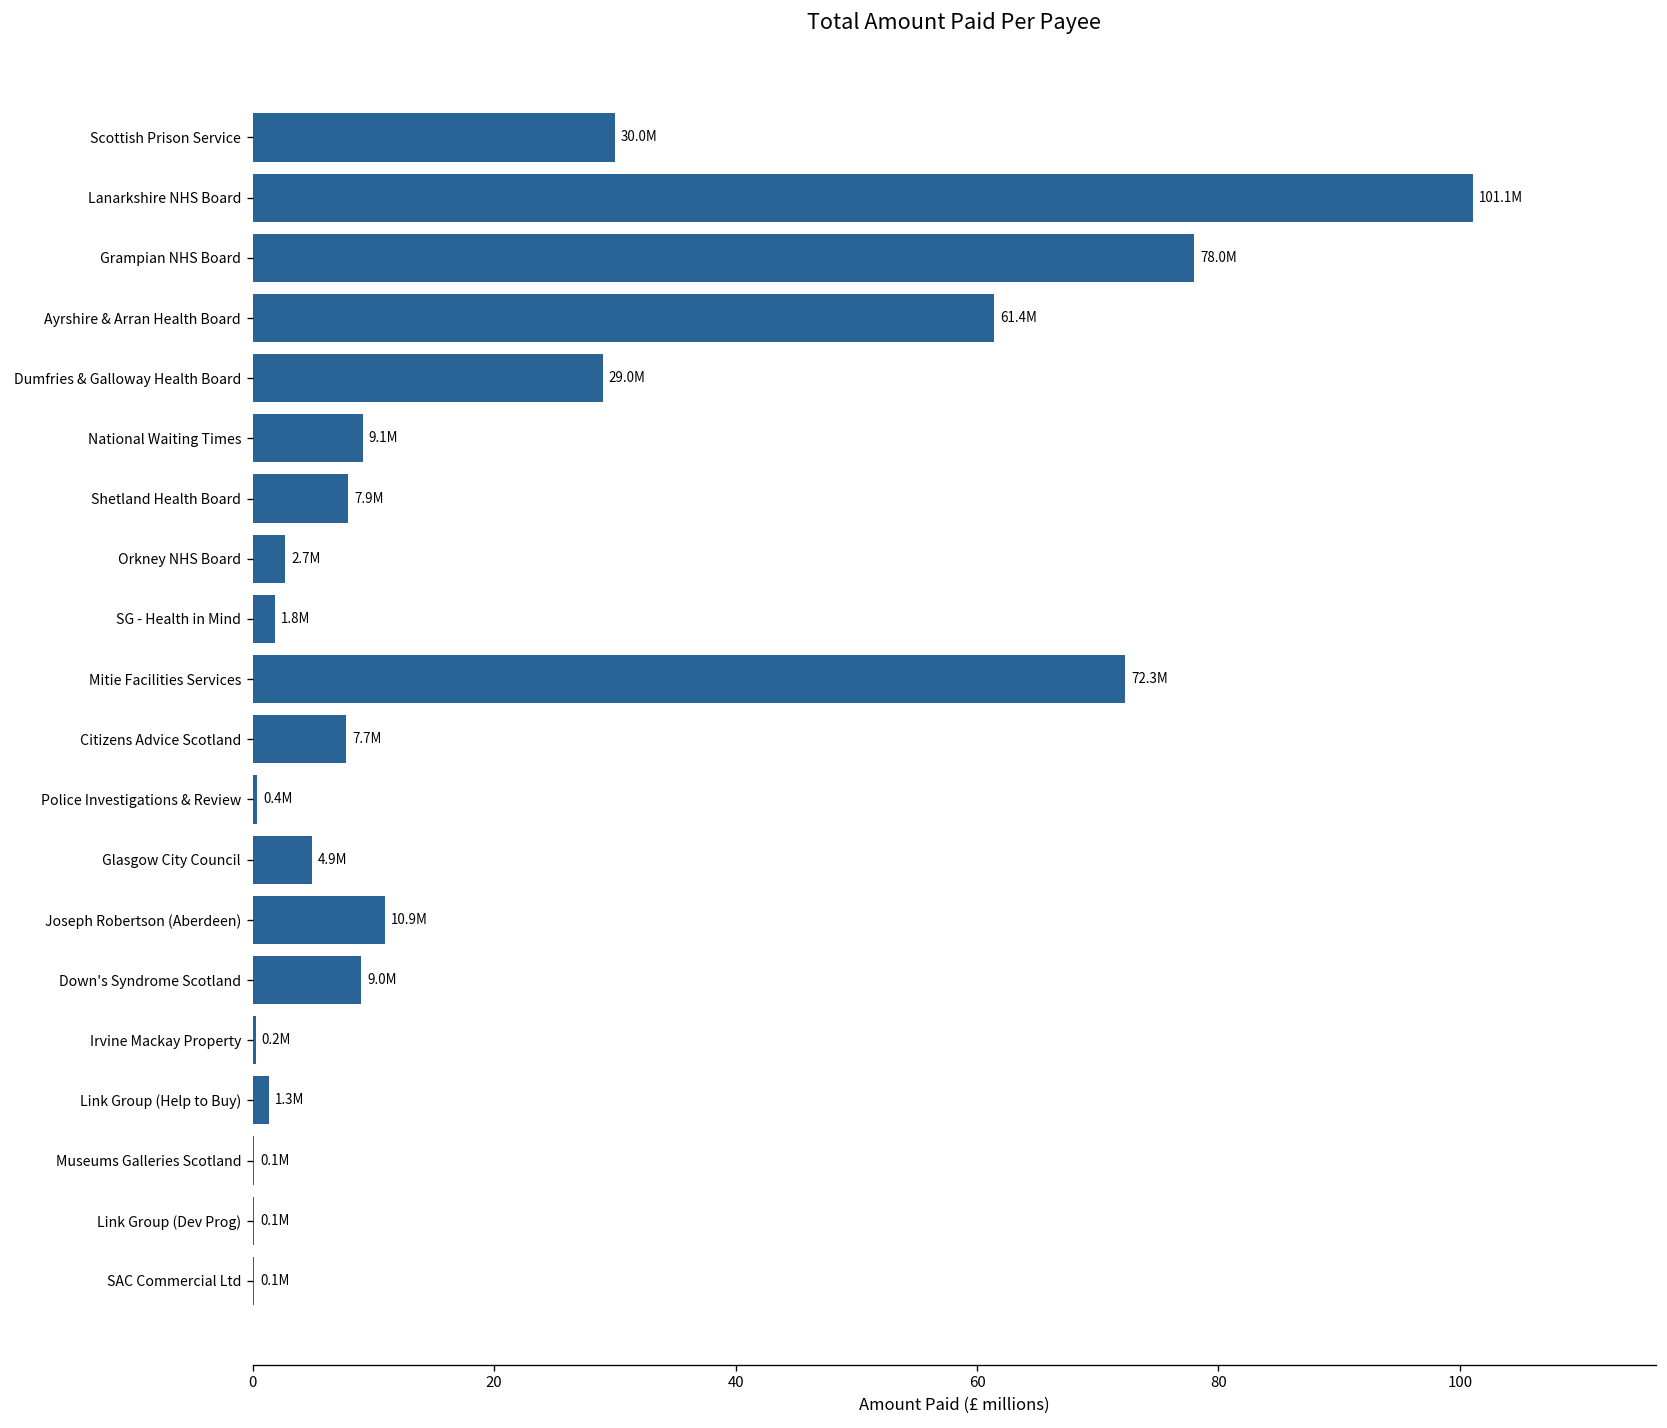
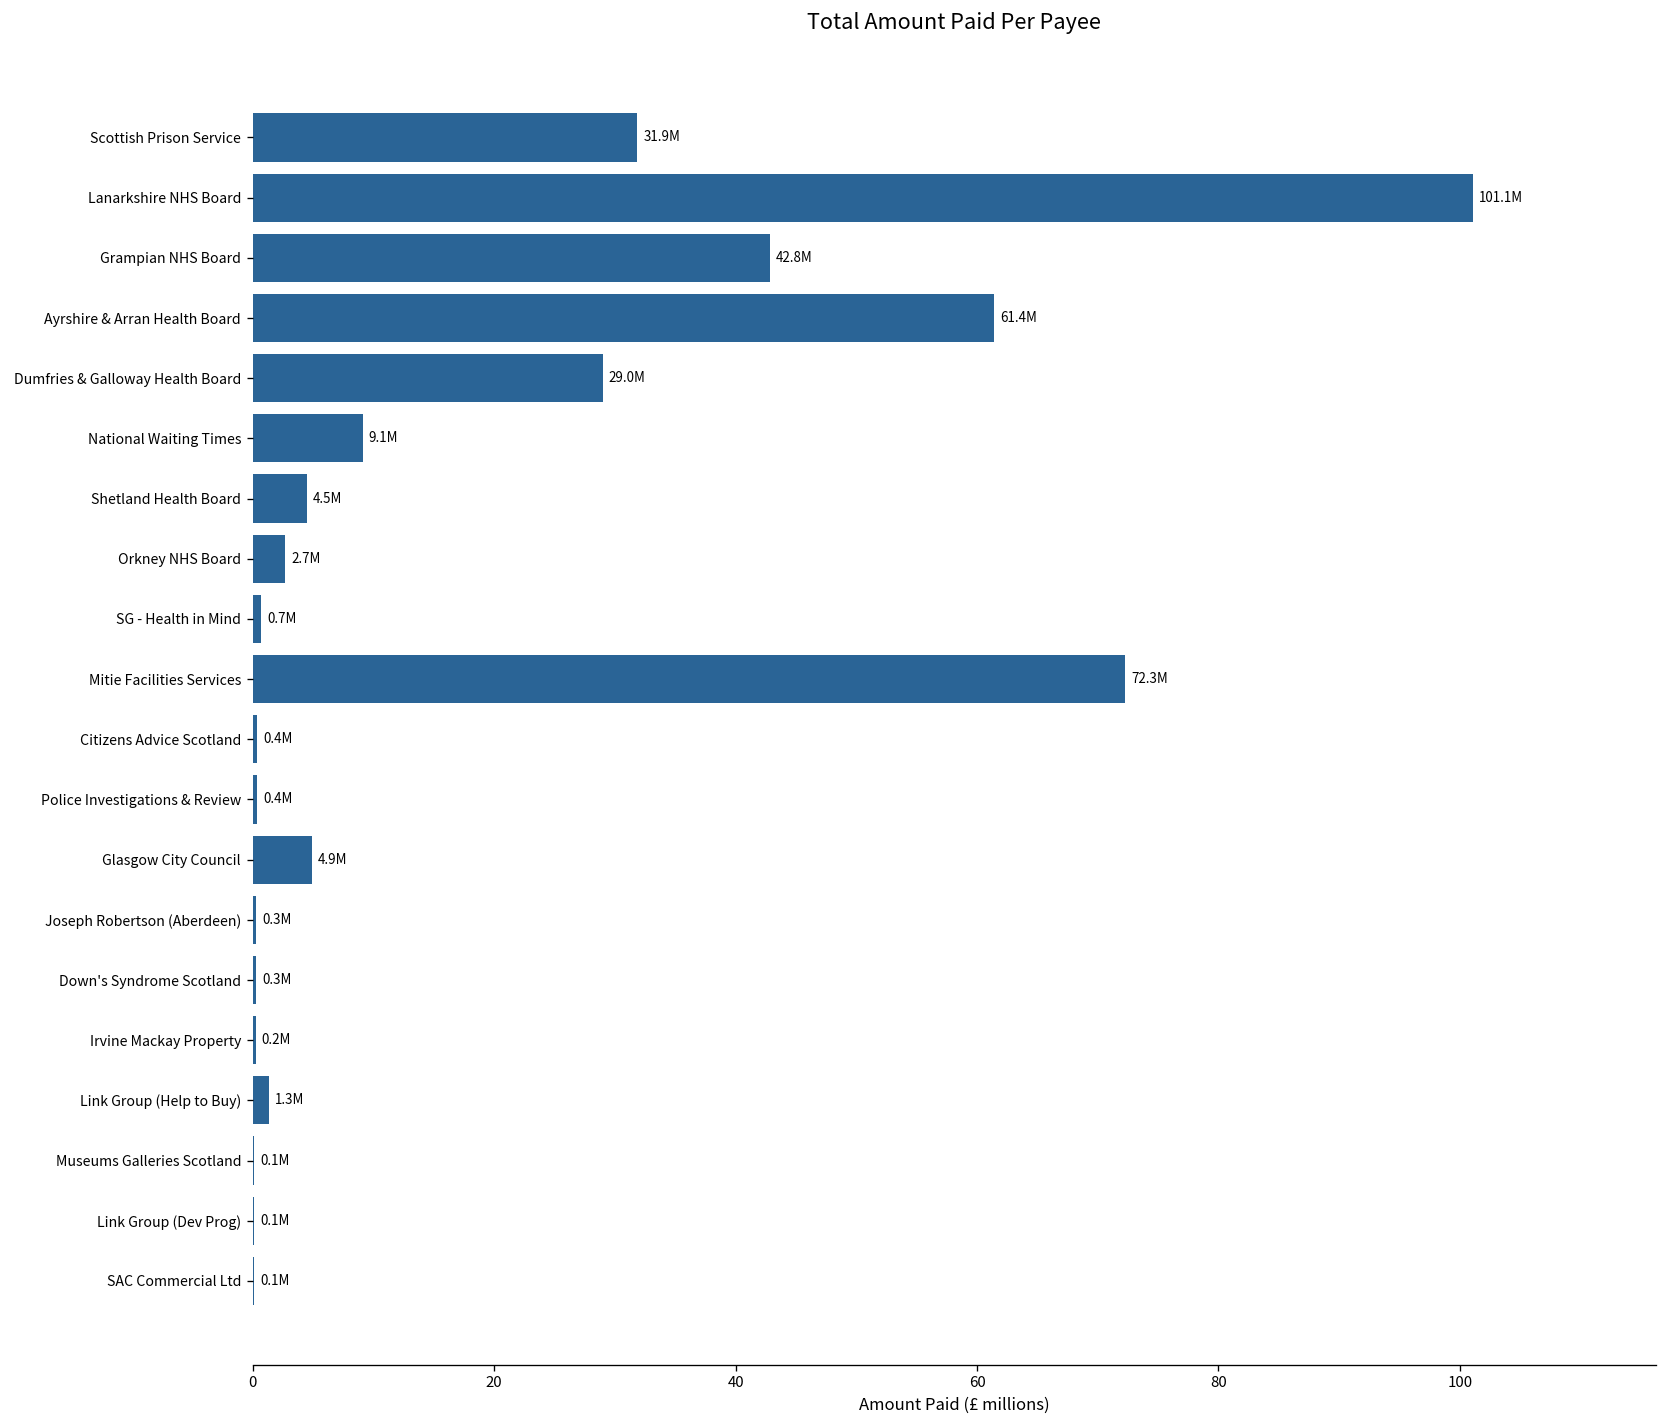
Scottish Prison Service: 30.0M -> 31.9M
Grampian NHS Board: 78.0M -> 42.8M
Shetland Health Board: 7.9M -> 4.5M
SG - Health in Mind: 1.8M -> 0.7M
Citizens Advice Scotland: 7.7M -> 0.4M
Joseph Robertson (Aberdeen): 10.9M -> 0.3M
Down's Syndrome Scotland: 9.0M -> 0.3M
